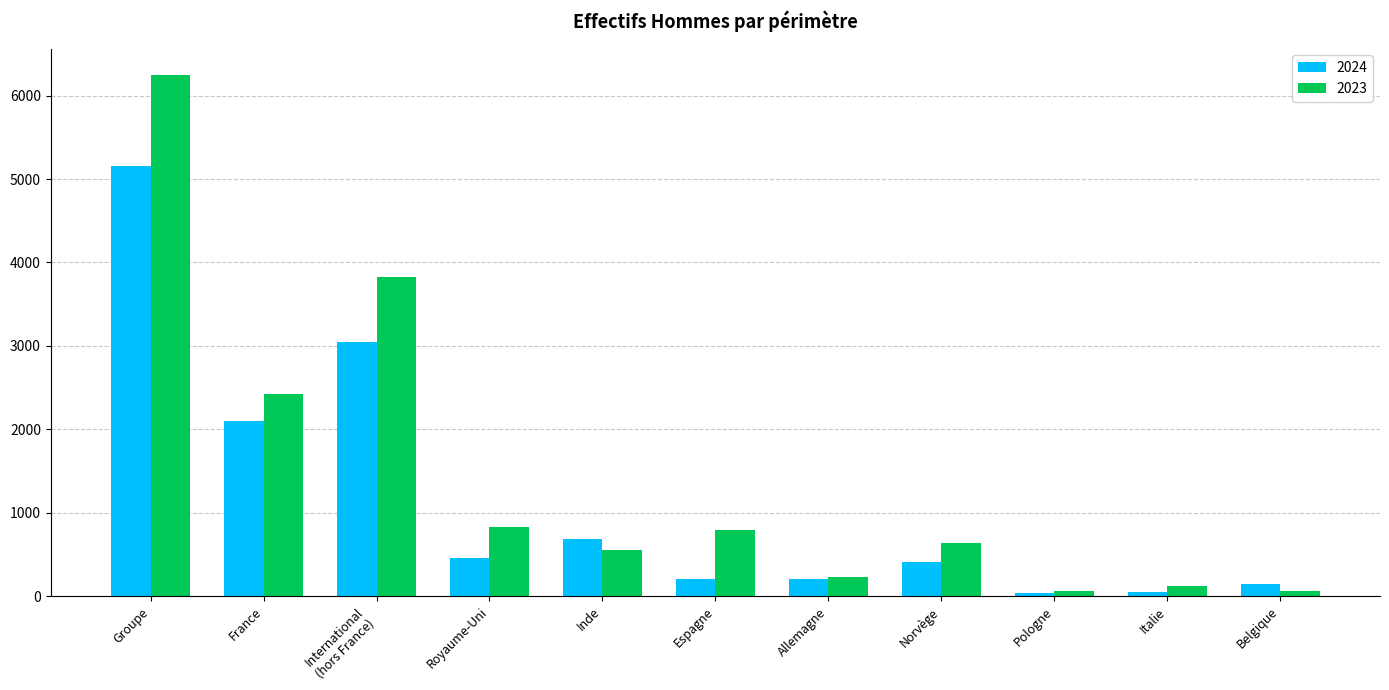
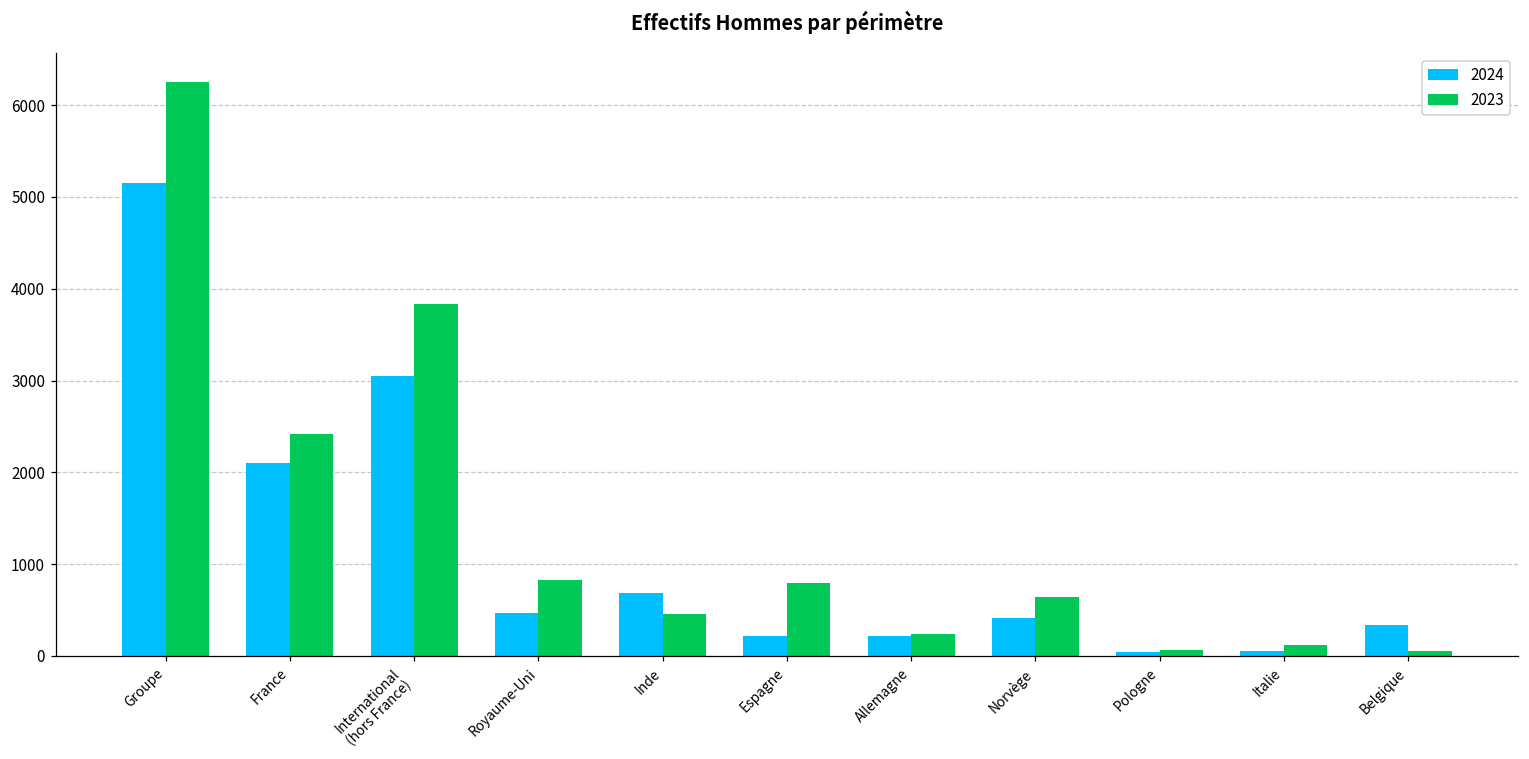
2023, Inde: 600 -> 500
2024, Belgique: 200 -> 300
